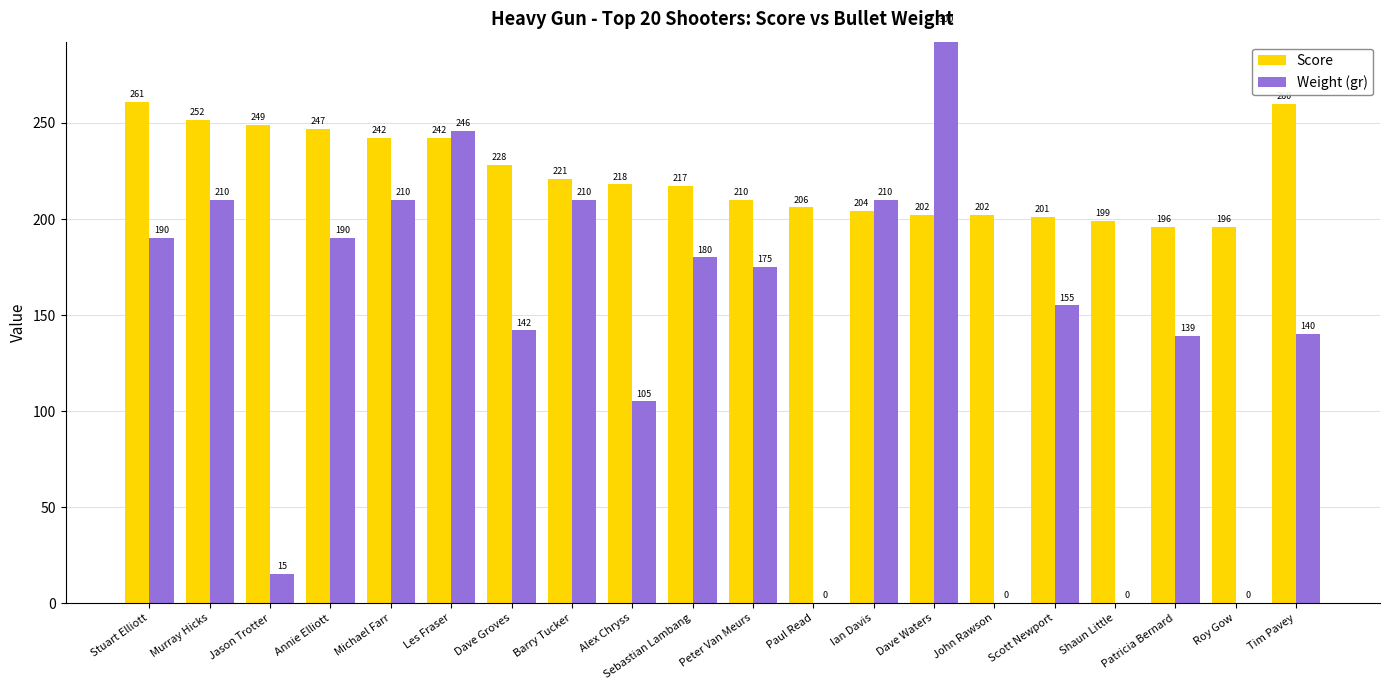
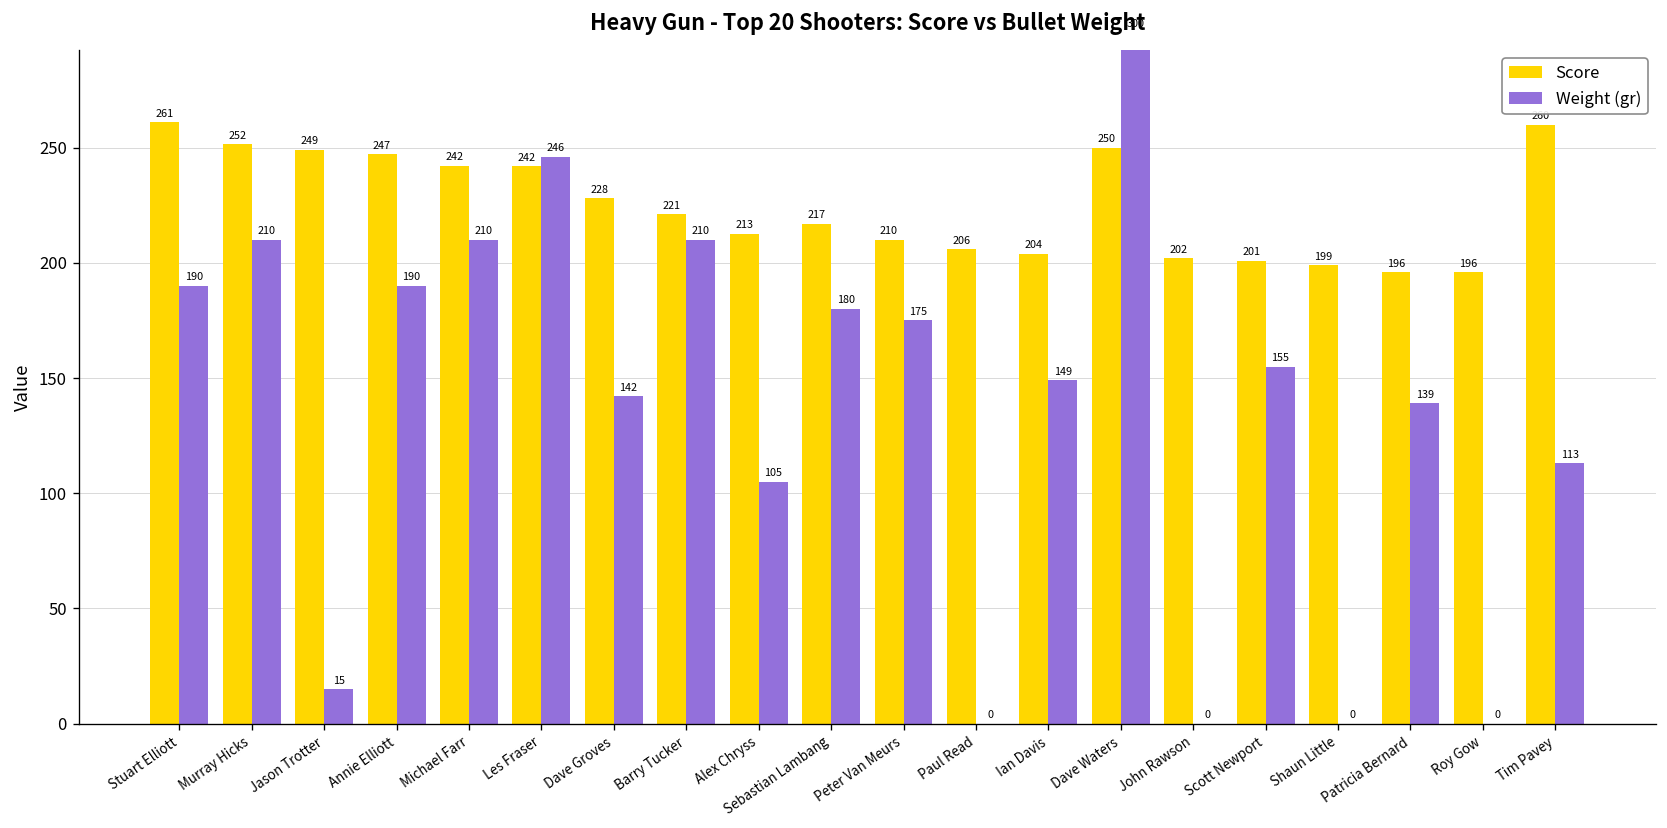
Score, Alex Chryss: 218 -> 213
Weight (gr), Ian Davis: 210 -> 149
Score, Dave Waters: 202 -> 250
Weight (gr), Tim Pavey: 140 -> 113
